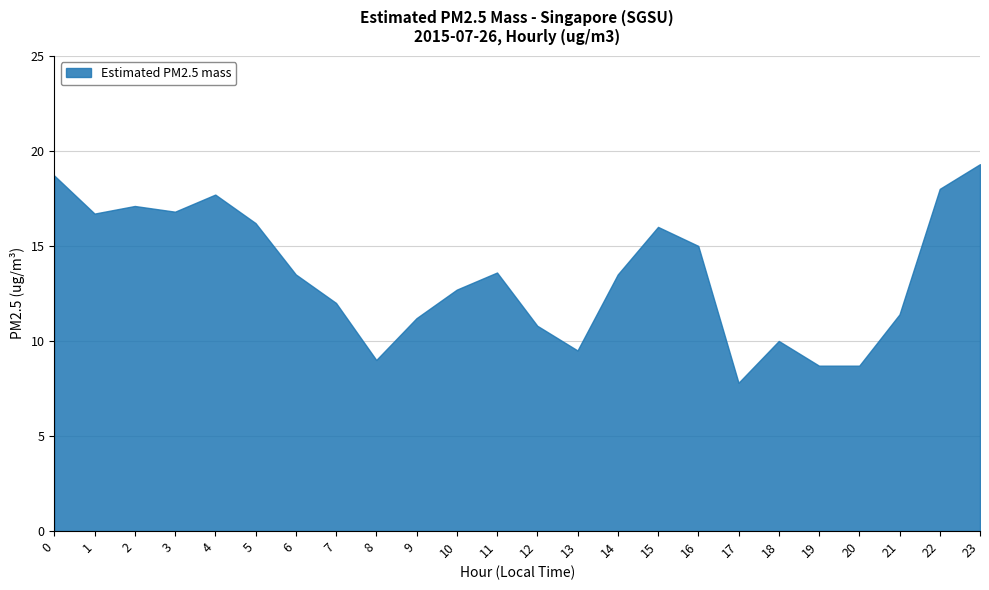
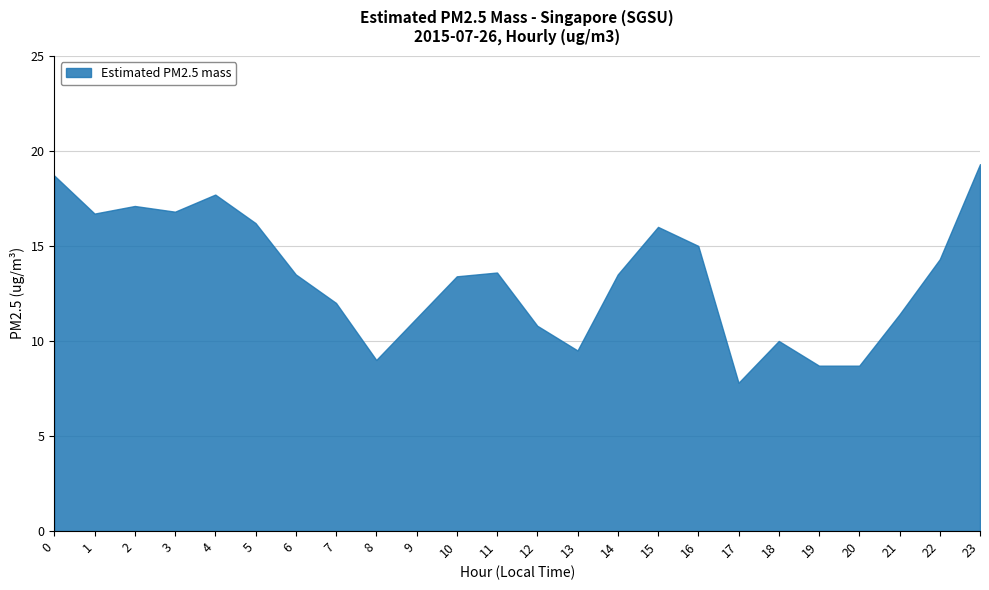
10: 12.7 -> 13.4
22: 18.0 -> 14.3
